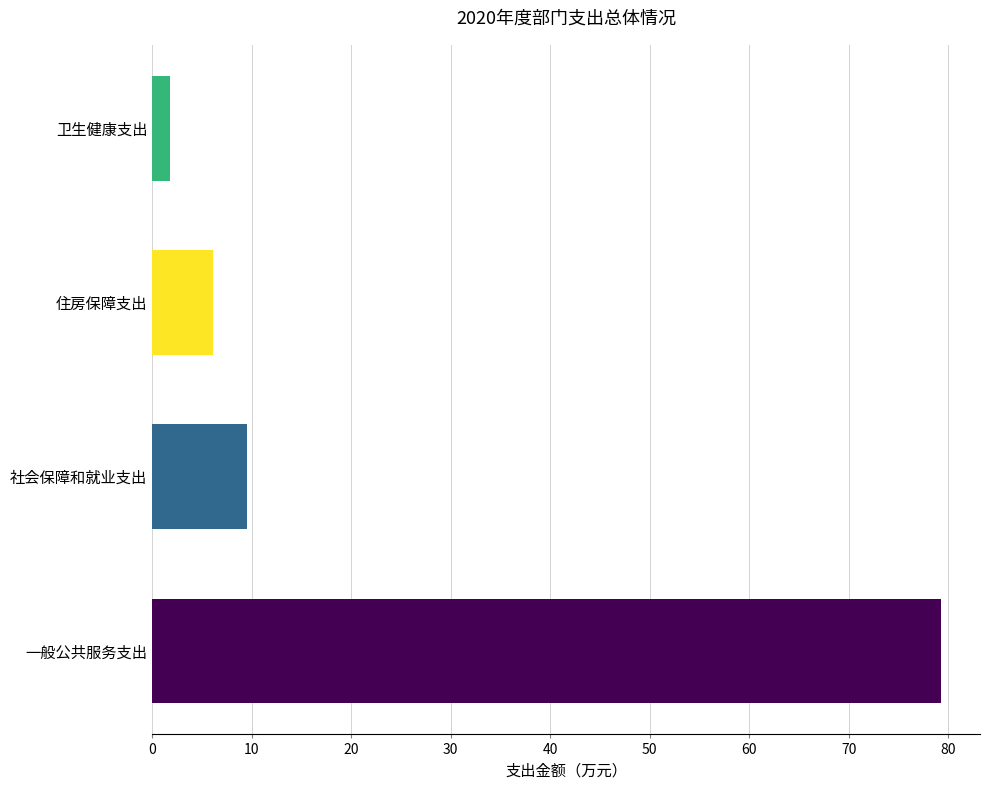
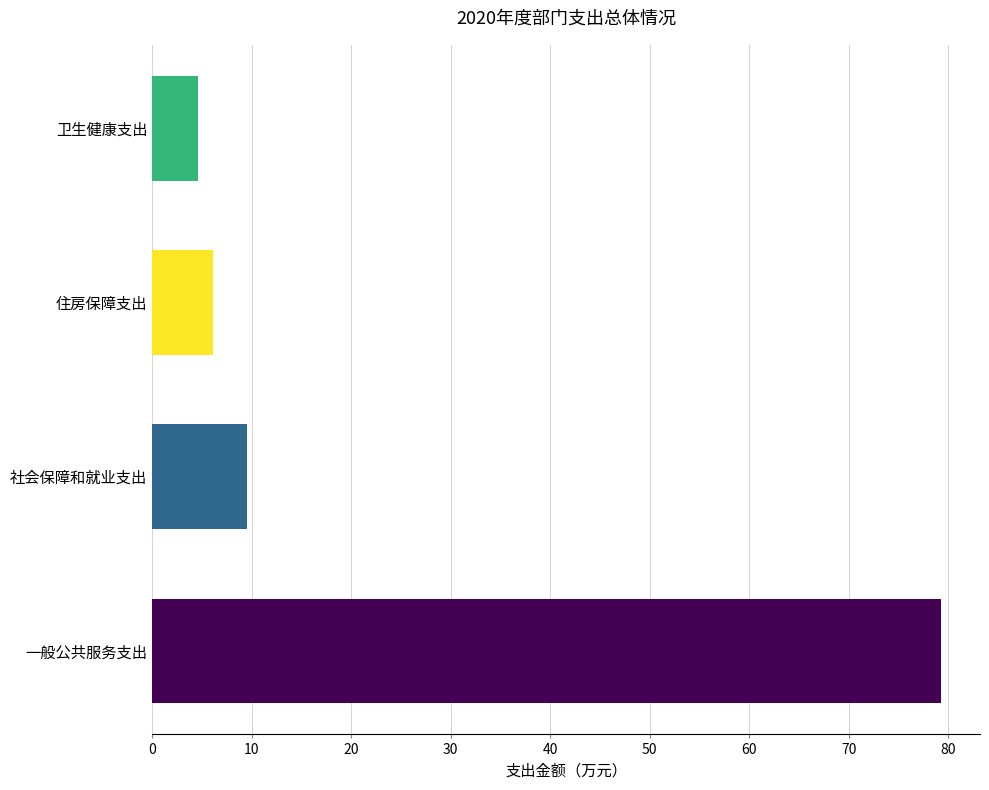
卫生健康支出: 2 -> 5
